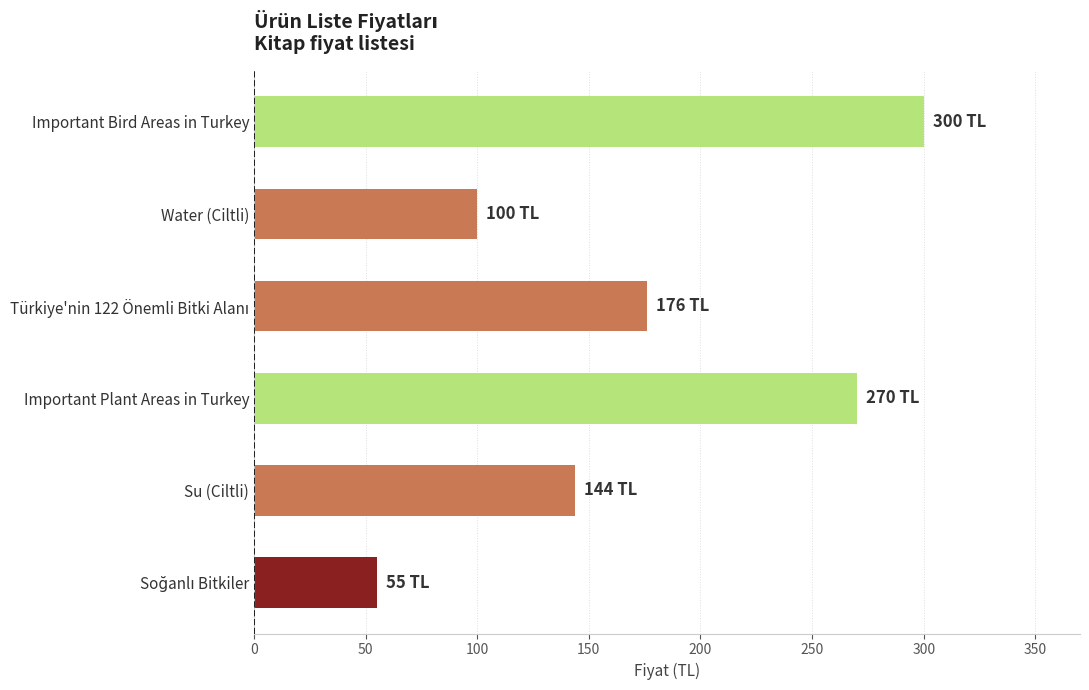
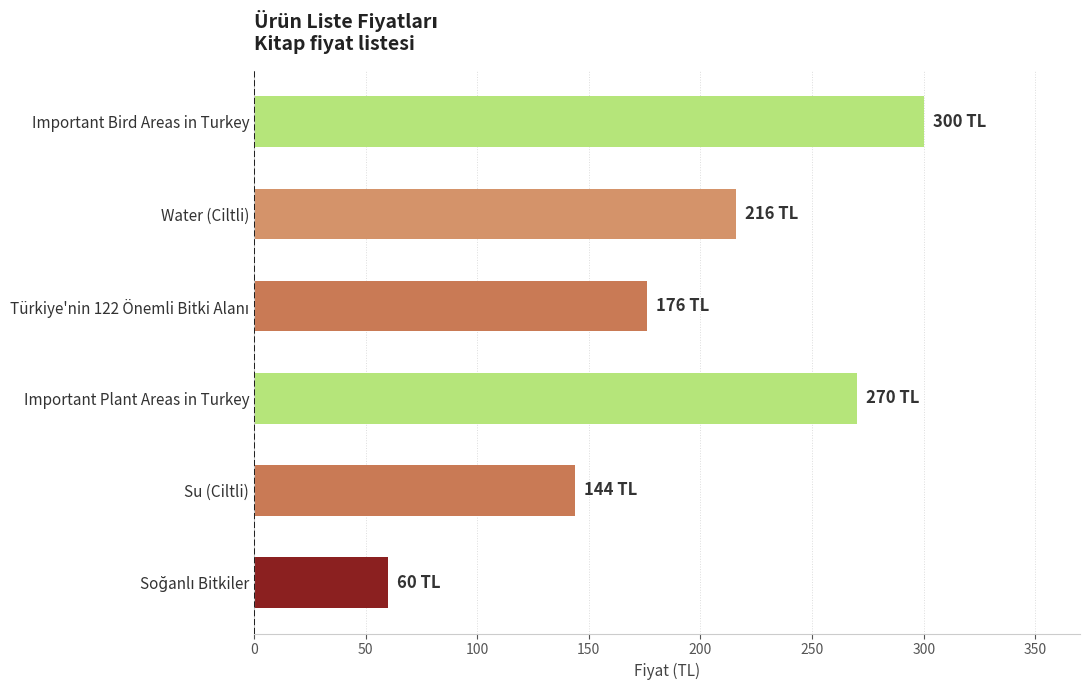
Water (Ciltli): 100 -> 216
Soğanlı Bitkiler: 55 -> 60
